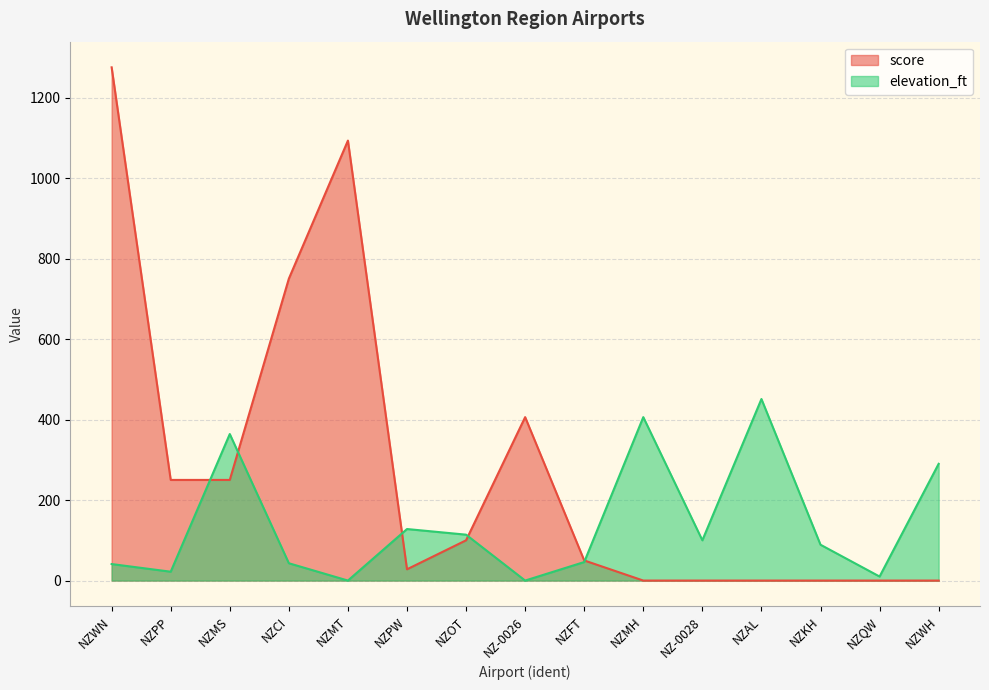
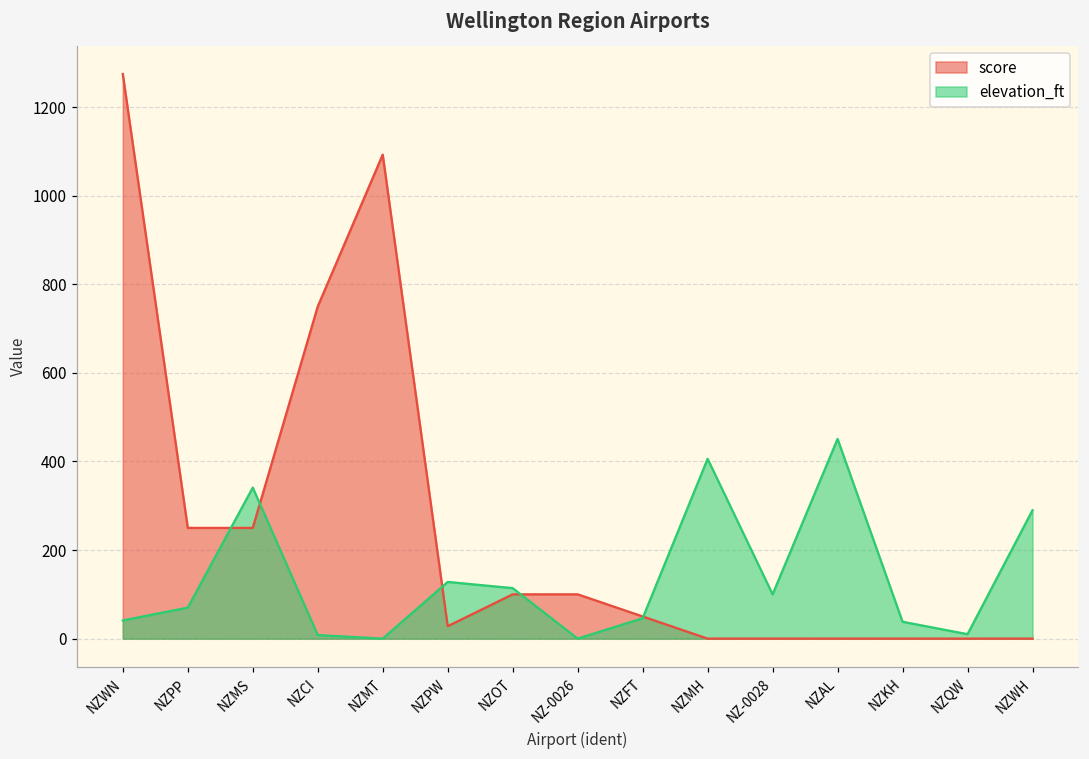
elevation_ft, NZPP: 20 -> 70
elevation_ft, NZMS: 360 -> 340
elevation_ft, NZCI: 40 -> 10
score, NZ-0026: 410 -> 100
elevation_ft, NZKH: 90 -> 40
